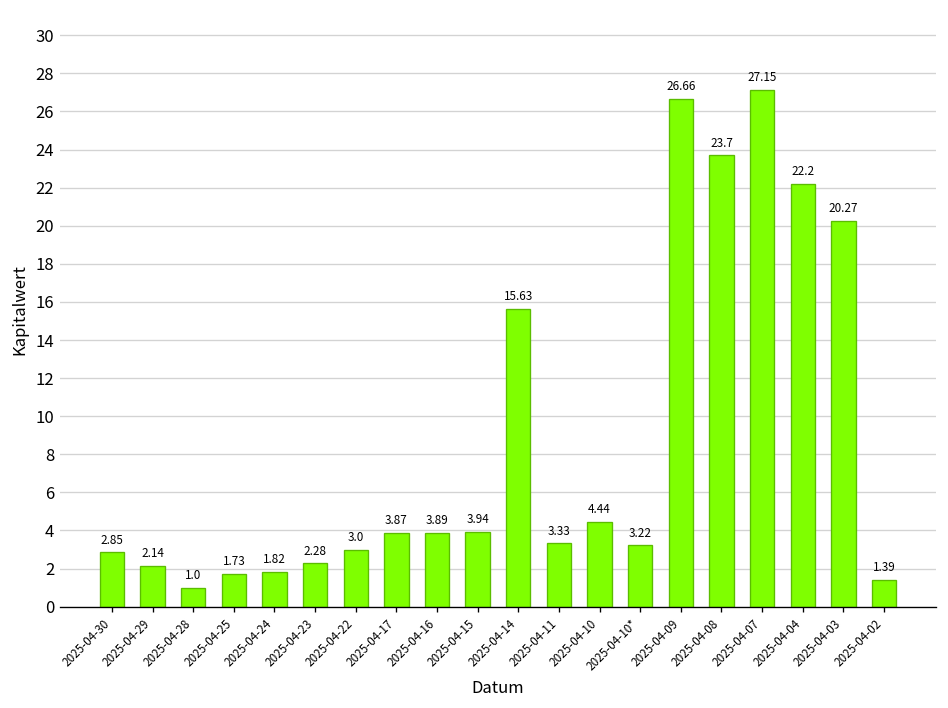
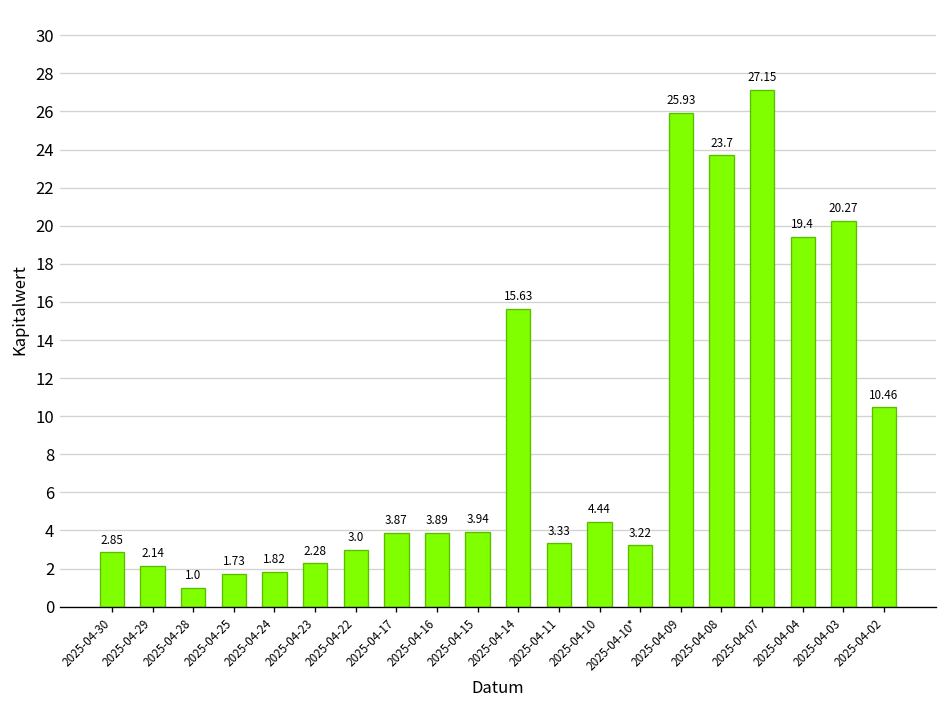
2025-04-09: 26.66 -> 25.93
2025-04-04: 22.2 -> 19.4
2025-04-02: 1.39 -> 10.46
